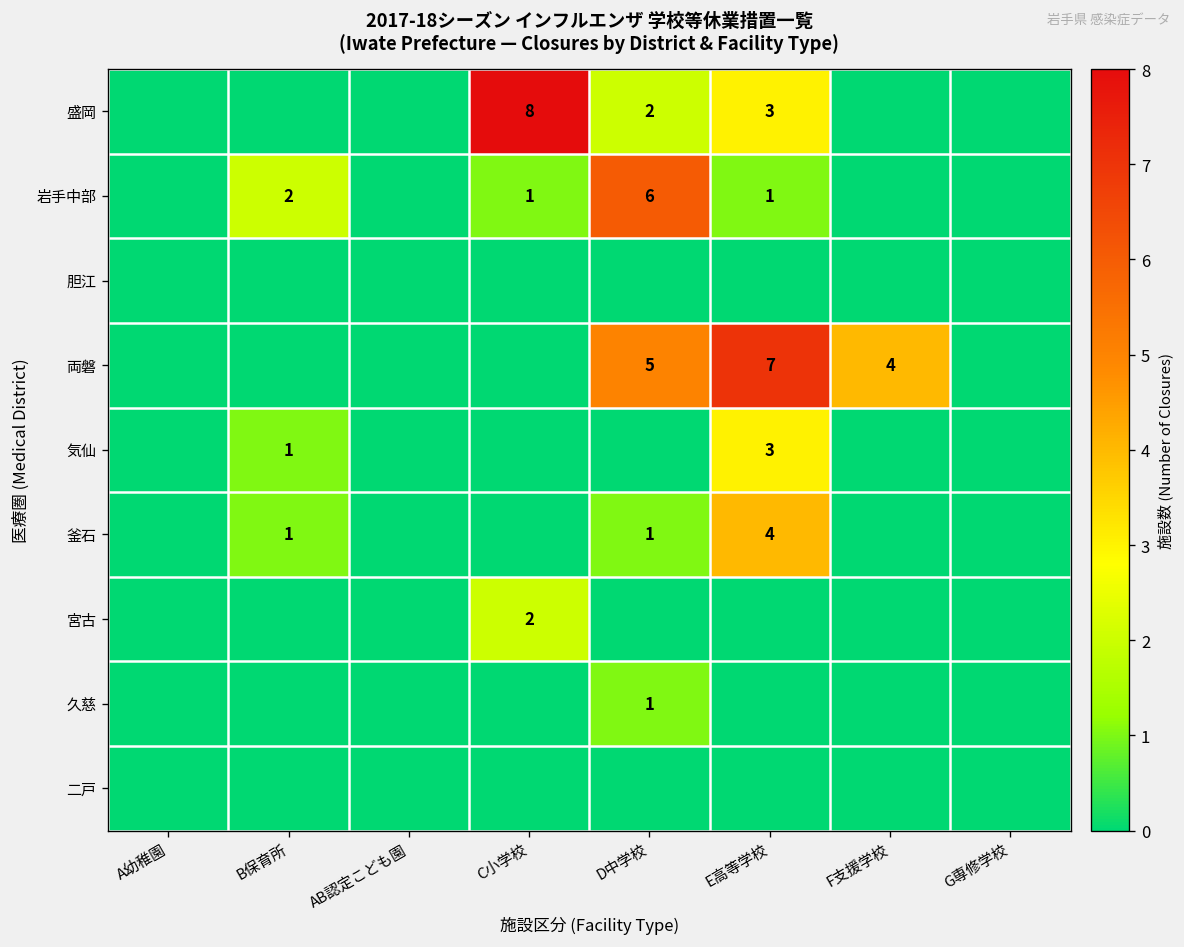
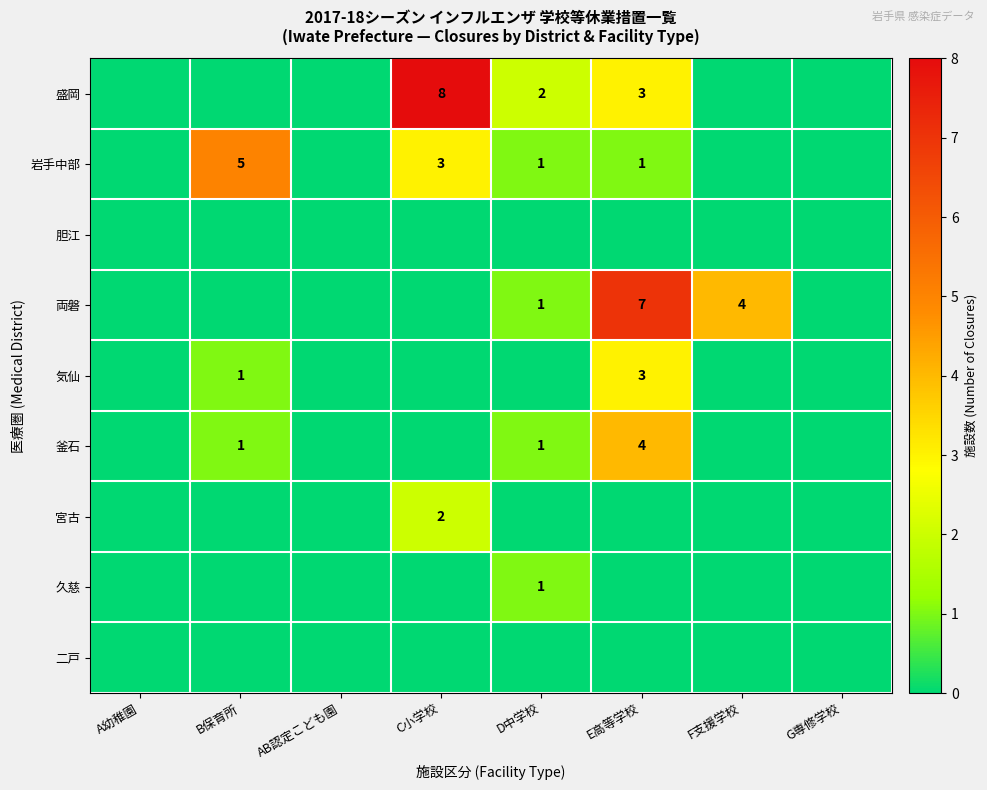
岩手中部, B保育所: 2 -> 5
岩手中部, C小学校: 1 -> 3
岩手中部, D中学校: 6 -> 1
両磐, D中学校: 5 -> 1
